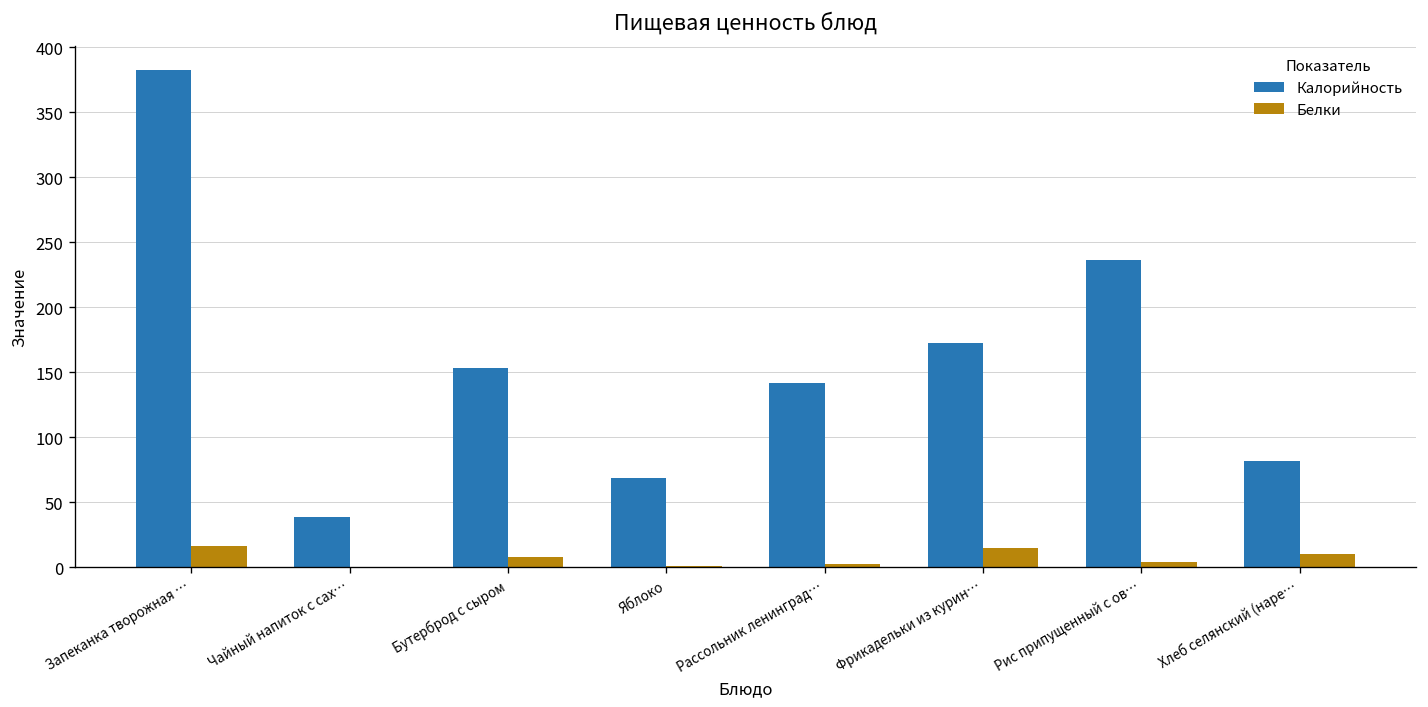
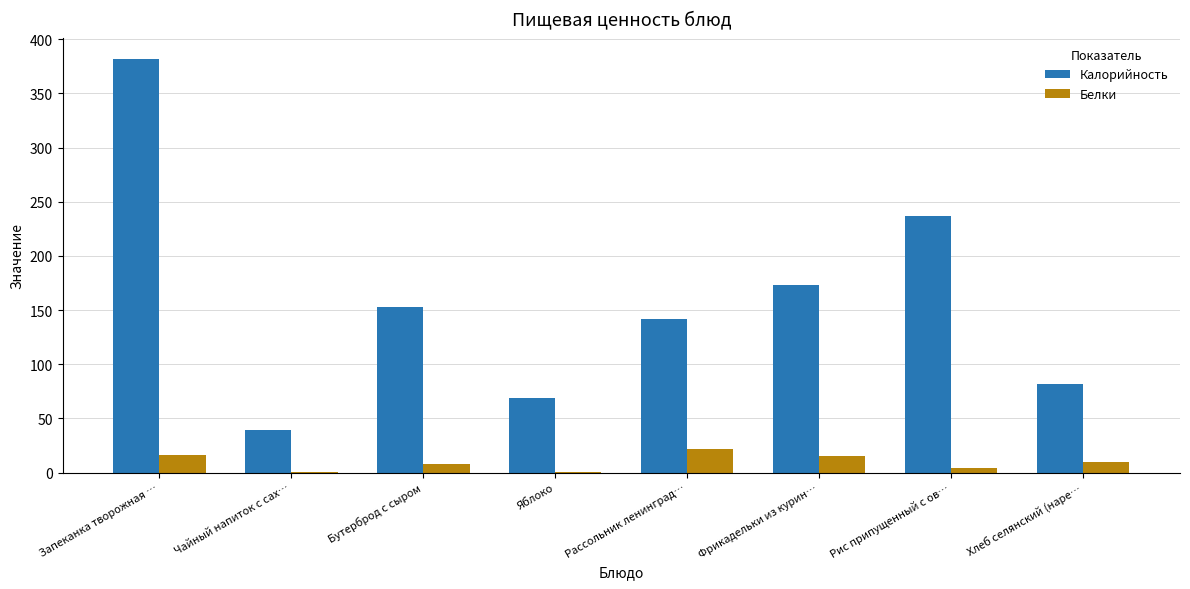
Белки, Рассольник ленинград…: 3 -> 22
